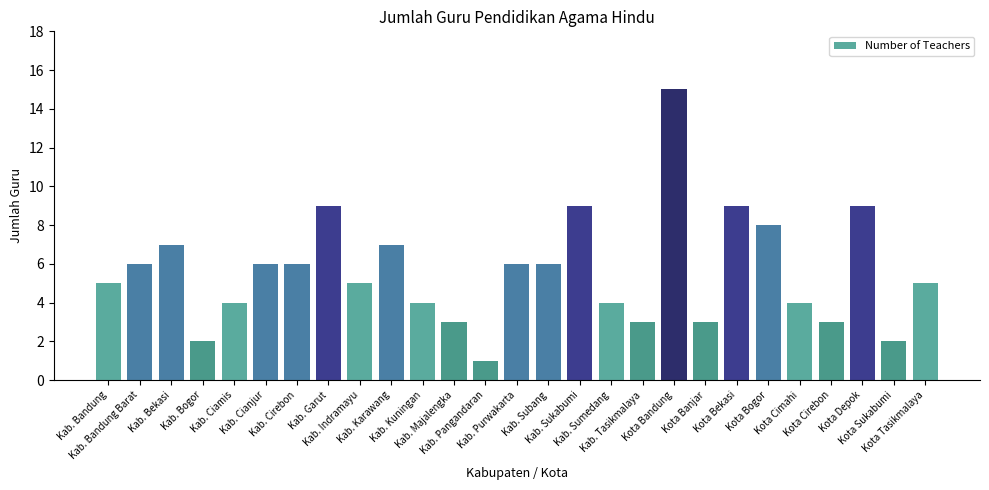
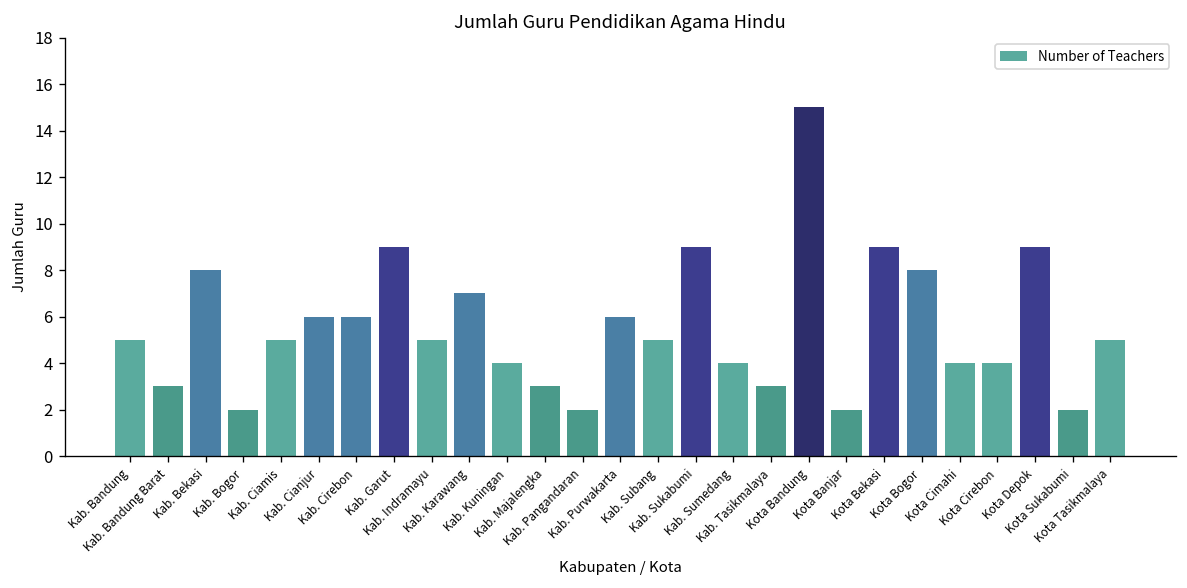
Kab. Bandung Barat: 6 -> 3
Kab. Bekasi: 7 -> 8
Kab. Ciamis: 4 -> 5
Kab. Pangandaran: 1 -> 2
Kab. Subang: 6 -> 5
Kota Banjar: 3 -> 2
Kota Cirebon: 3 -> 4
